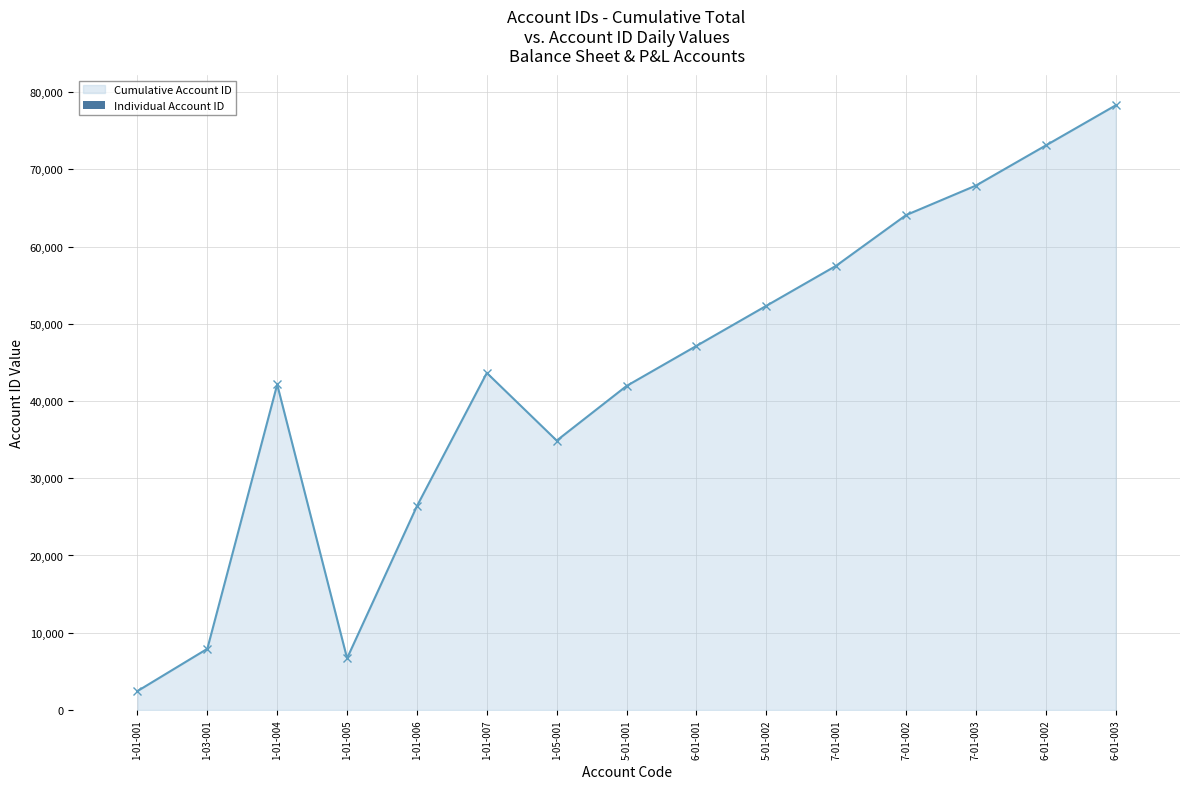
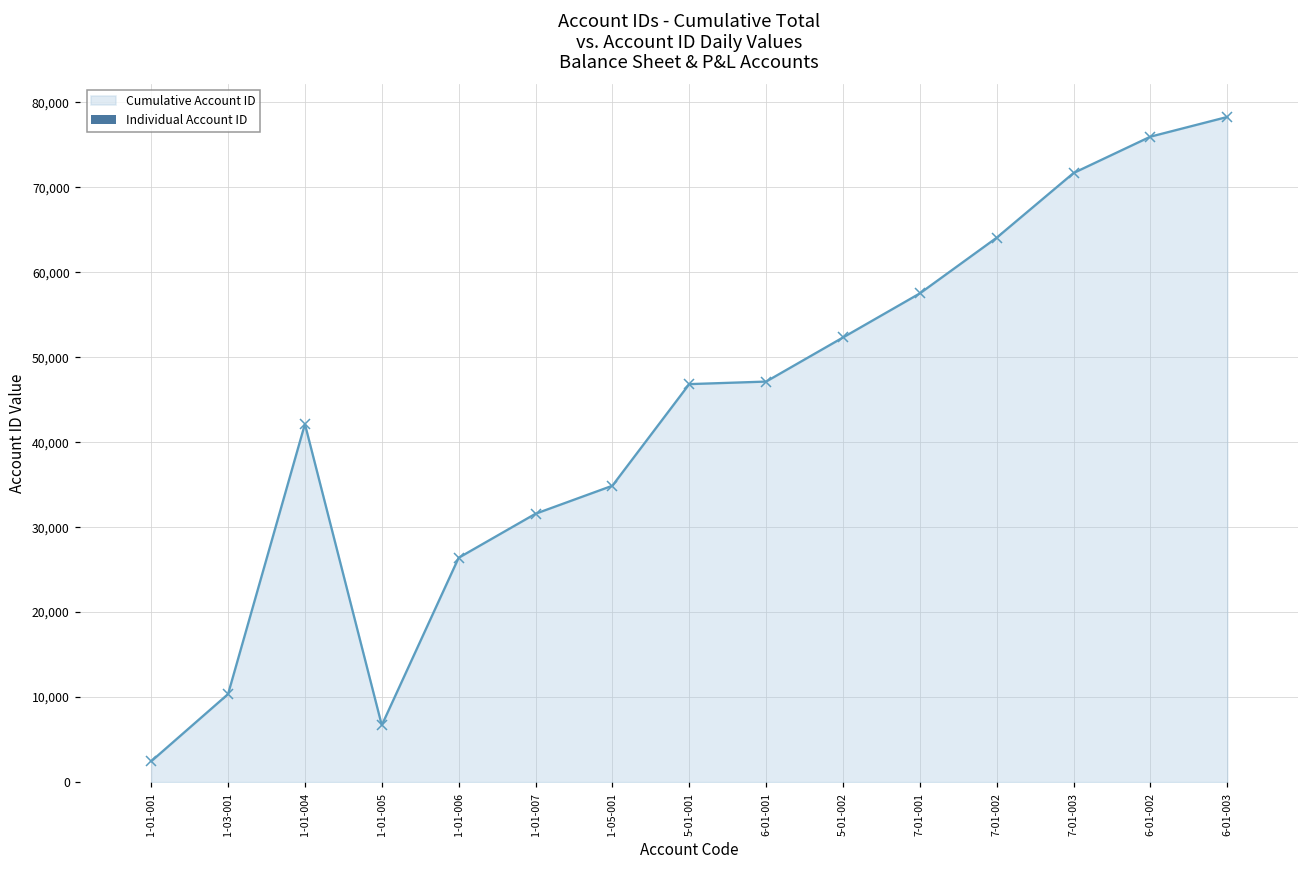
Cumulative Account ID, 1-03-001: 8,000 -> 10,000
Cumulative Account ID, 1-01-007: 44,000 -> 32,000
Cumulative Account ID, 5-01-001: 42,000 -> 47,000
Cumulative Account ID, 7-01-003: 68,000 -> 72,000
Cumulative Account ID, 6-01-002: 73,000 -> 76,000
